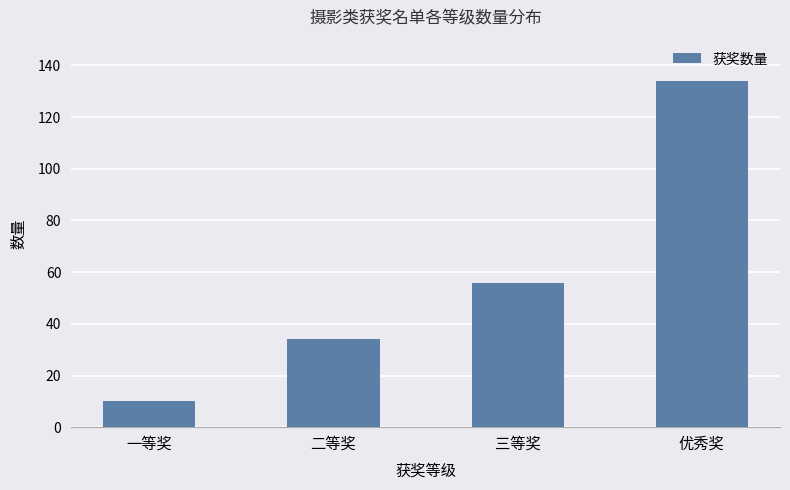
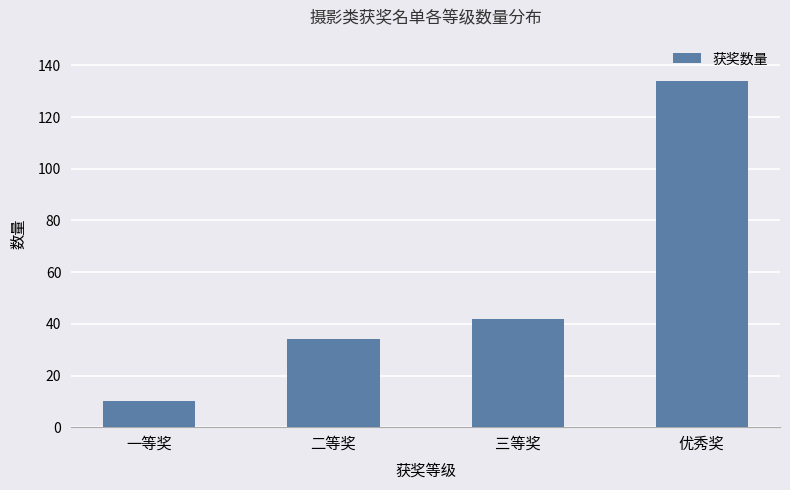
三等奖: 56 -> 42
